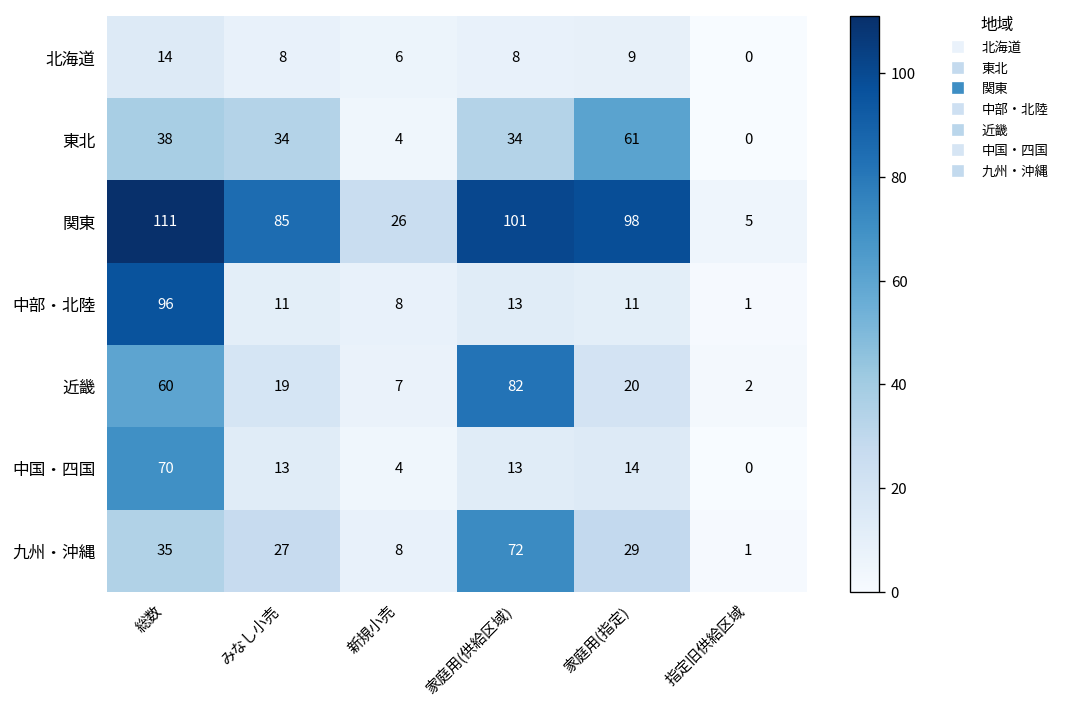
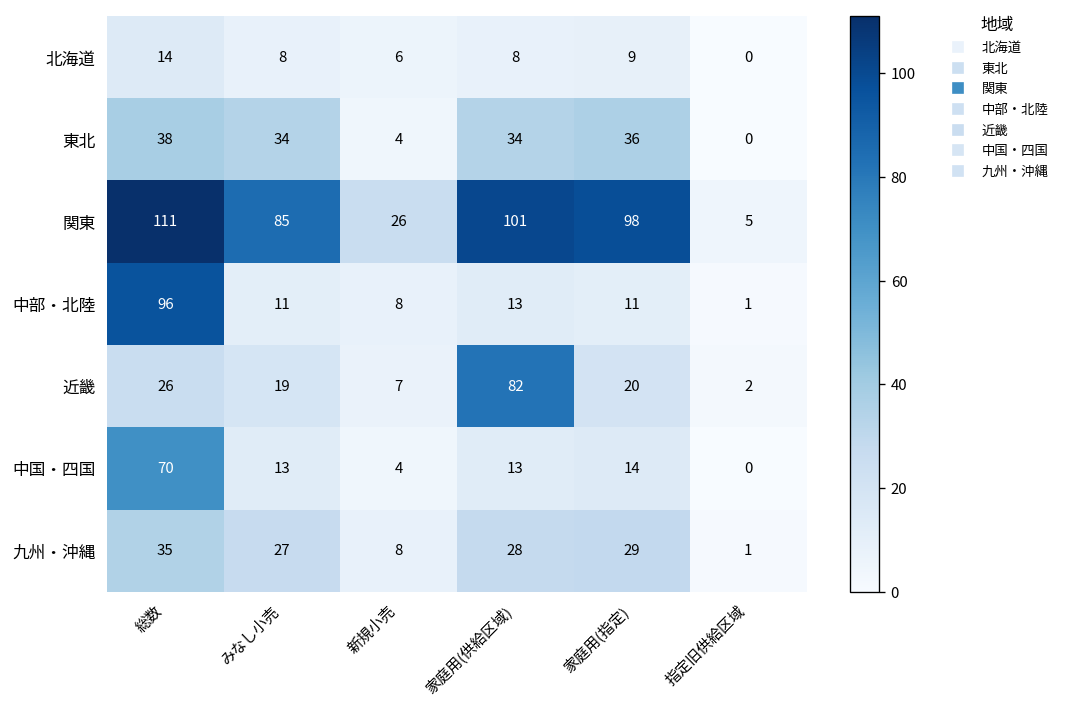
東北, 家庭用(指定): 61 -> 36
近畿, 総数: 60 -> 26
九州・沖縄, 家庭用(供給区域): 72 -> 28
